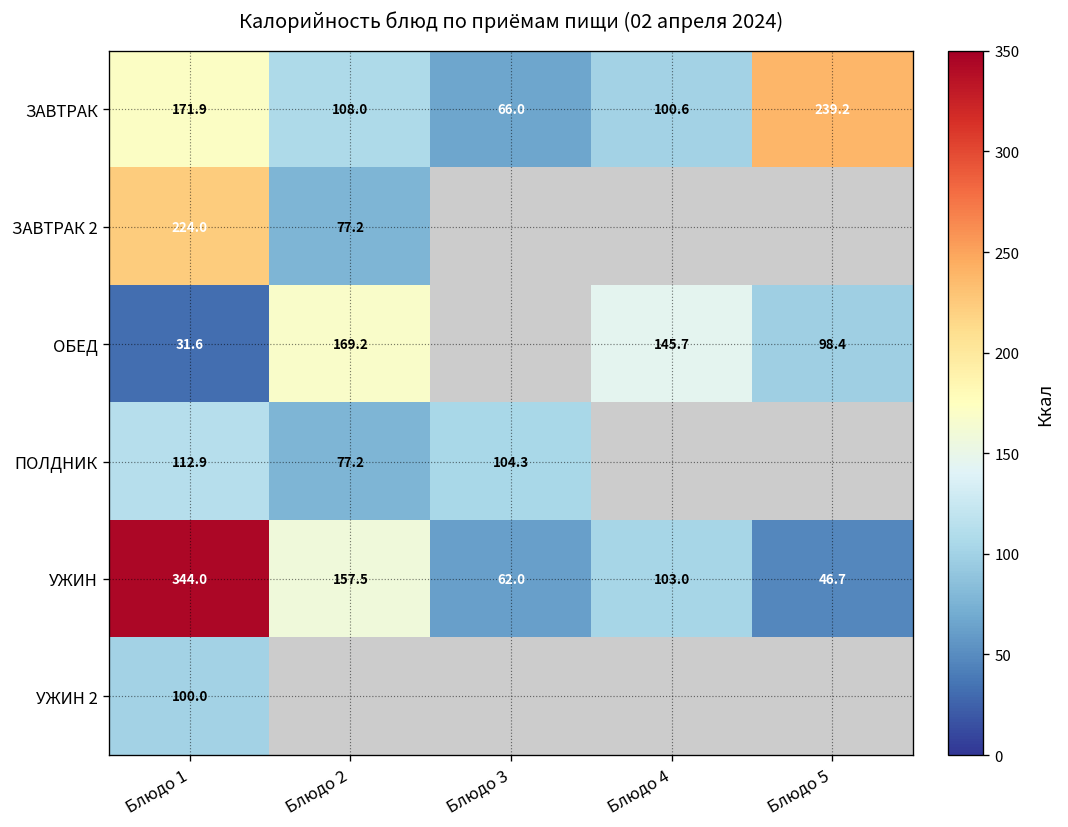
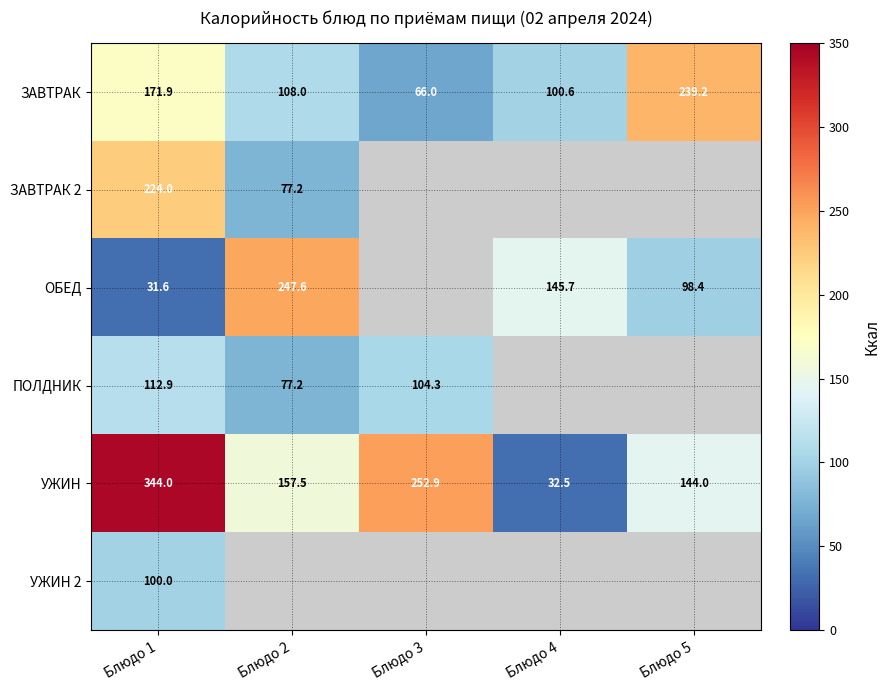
ОБЕД, Блюдо 2: 169.2 -> 247.6
УЖИН, Блюдо 3: 62.0 -> 252.9
УЖИН, Блюдо 4: 103.0 -> 32.5
УЖИН, Блюдо 5: 46.7 -> 144.0
